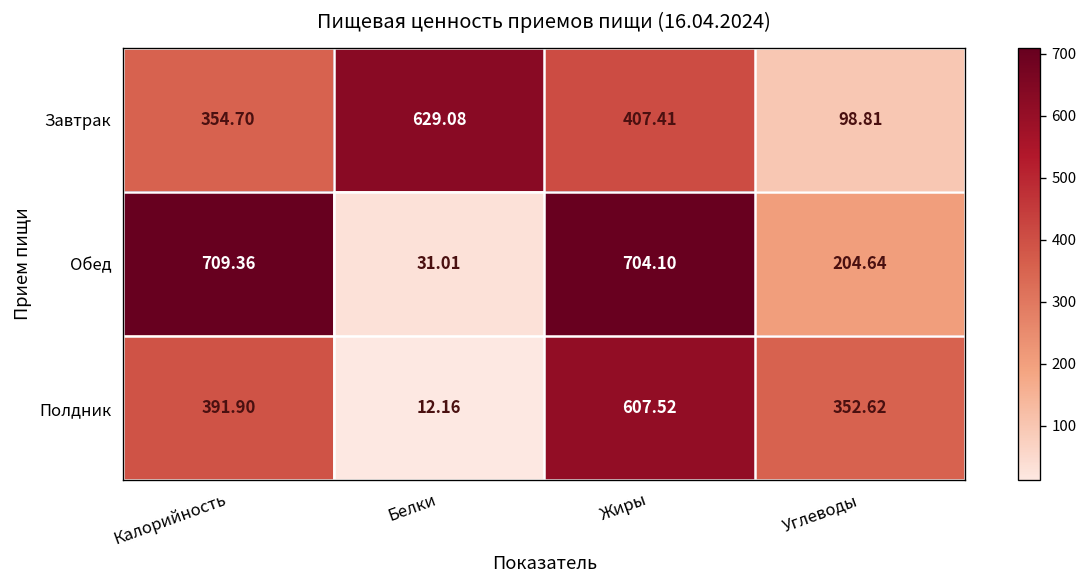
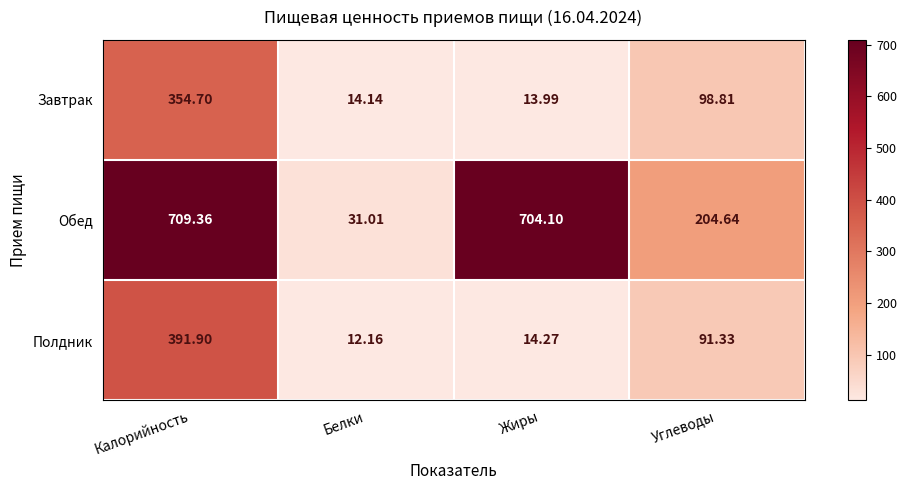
Завтрак, Белки: 629.08 -> 14.14
Завтрак, Жиры: 407.41 -> 13.99
Полдник, Жиры: 607.52 -> 14.27
Полдник, Углеводы: 352.62 -> 91.33
